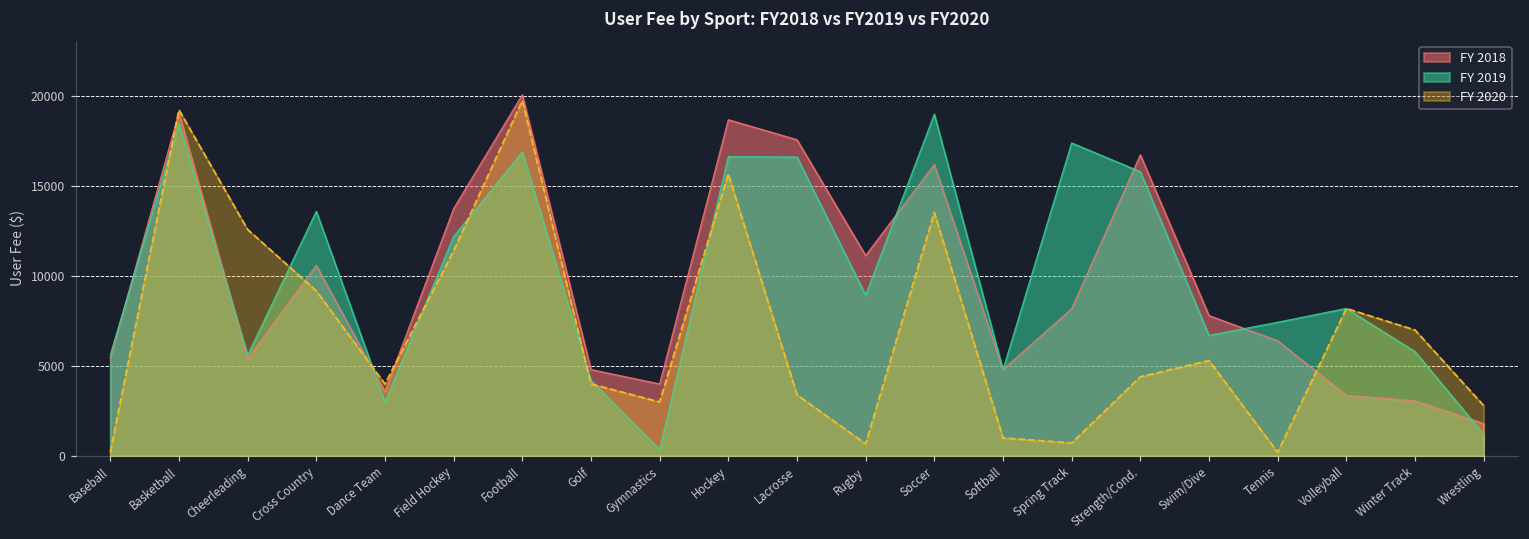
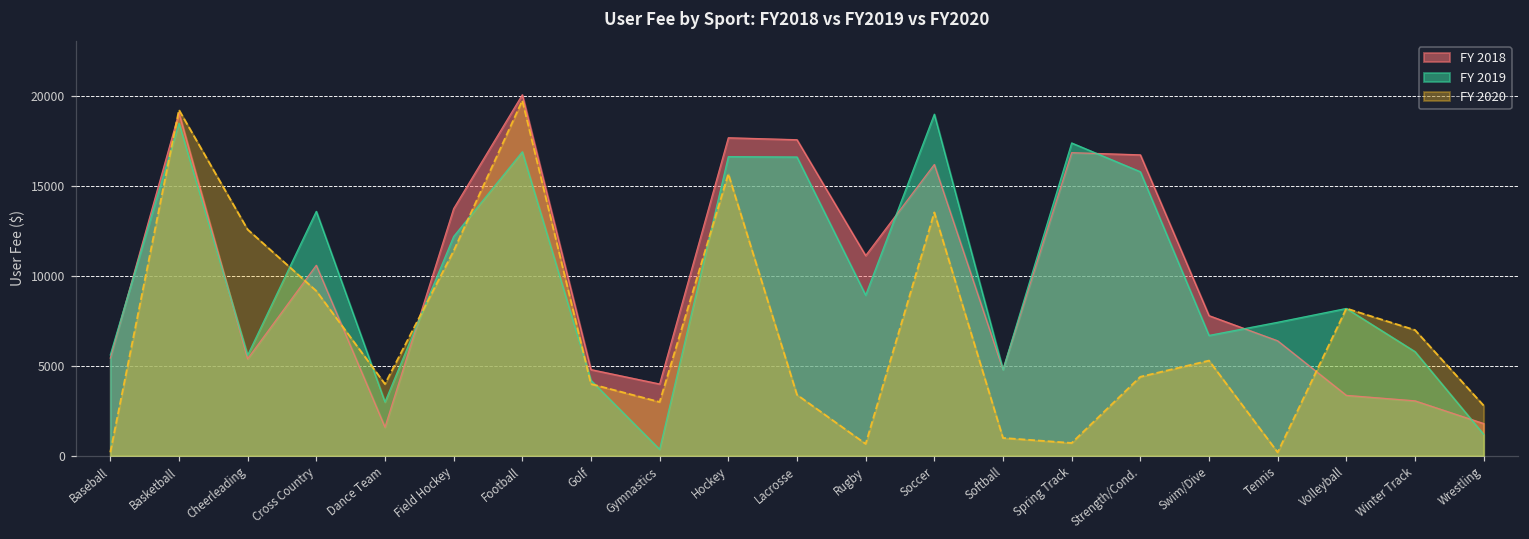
FY 2018, Dance Team: 3600 -> 1600
FY 2018, Hockey: 18700 -> 17700
FY 2018, Spring Track: 8200 -> 16900
